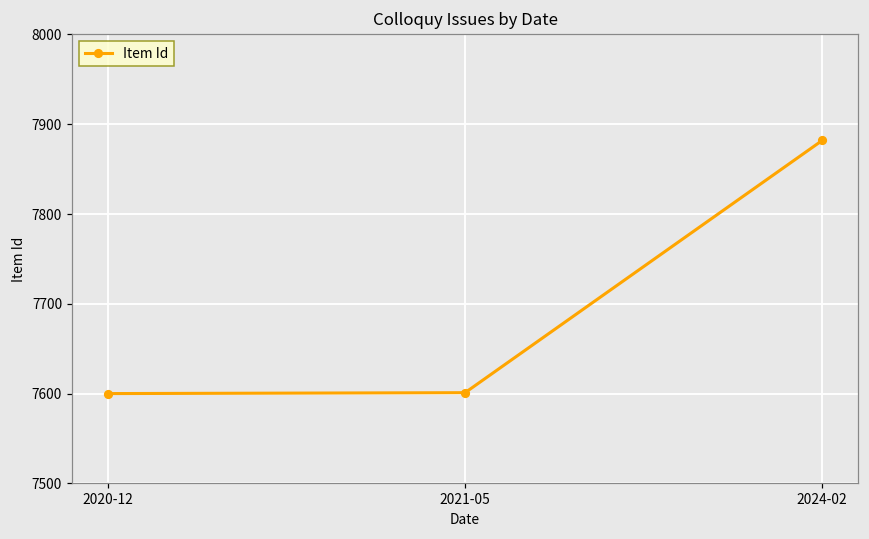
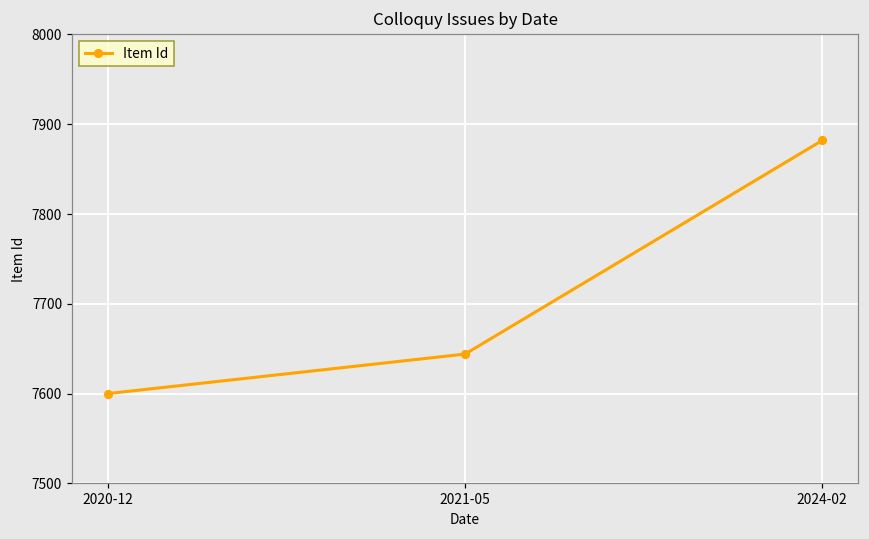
2021-05: 7600 -> 7640
